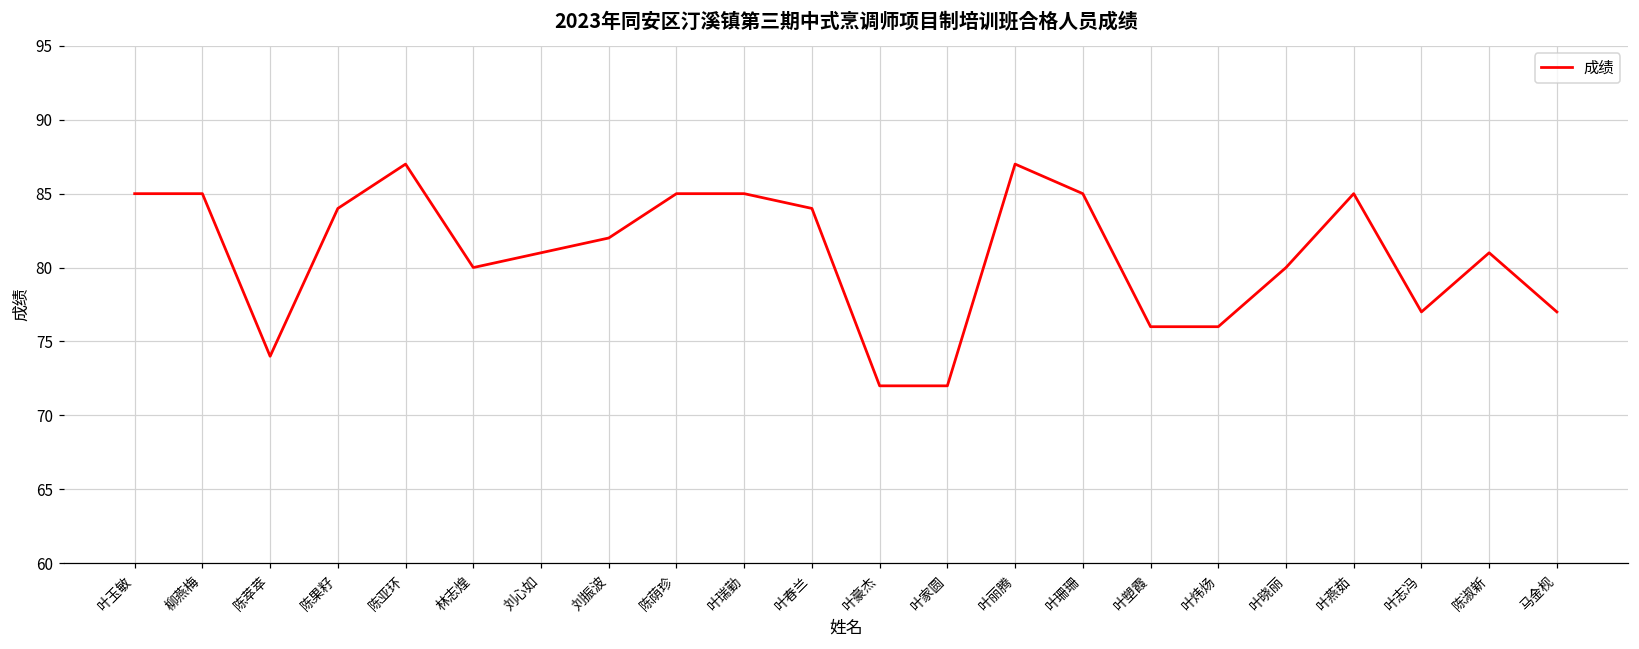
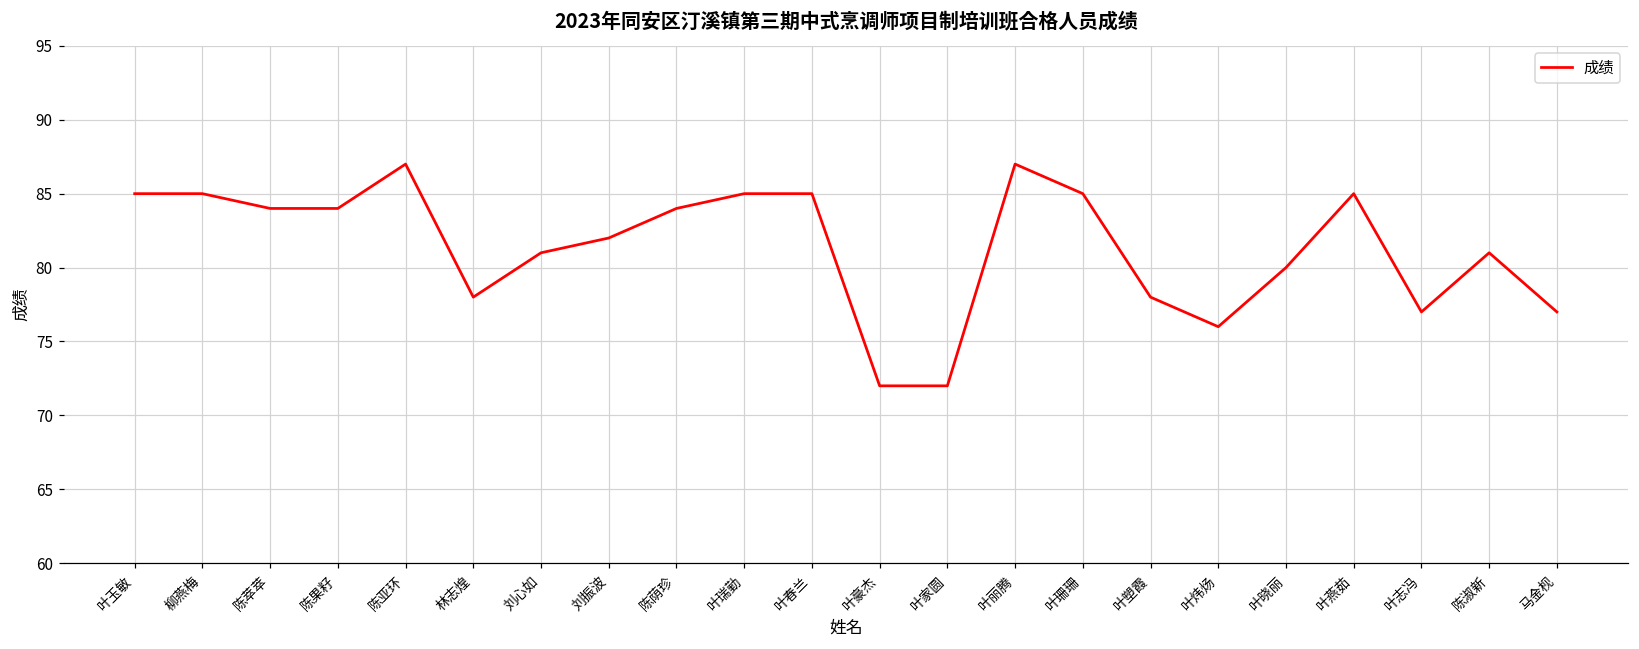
陈萃萃: 74 -> 84
林志煌: 80 -> 78
陈荫珍: 85 -> 84
叶春兰: 84 -> 85
叶塑霞: 76 -> 78
